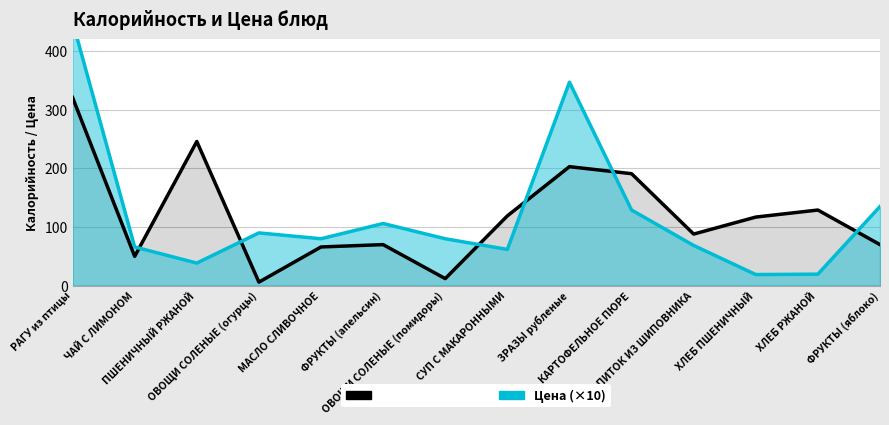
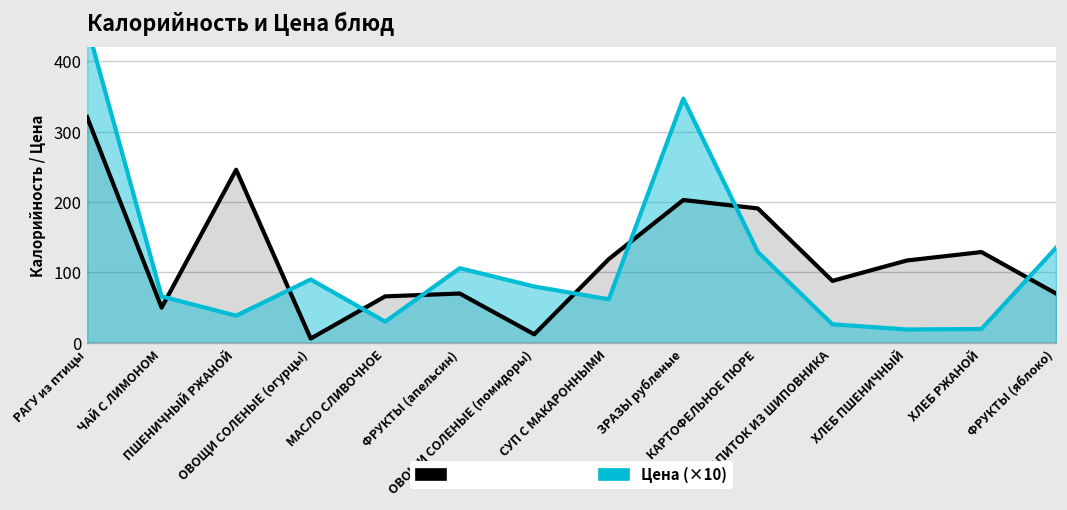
Цена (×10), МАСЛО СЛИВОЧНОЕ: 80 -> 30
Цена (×10), НАПИТОК ИЗ ШИПОВНИКА: 70 -> 30
